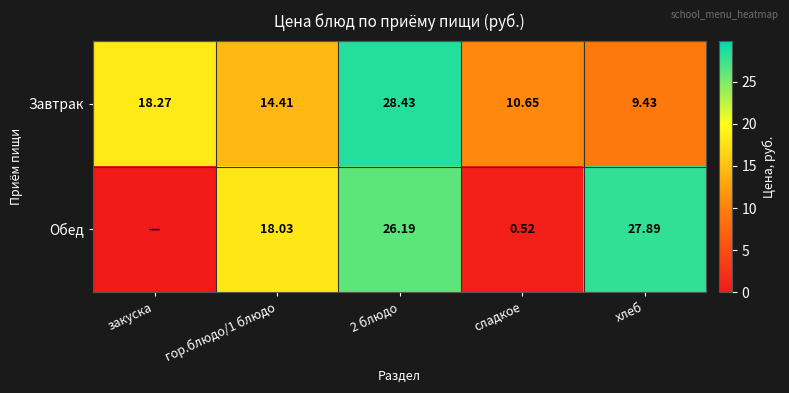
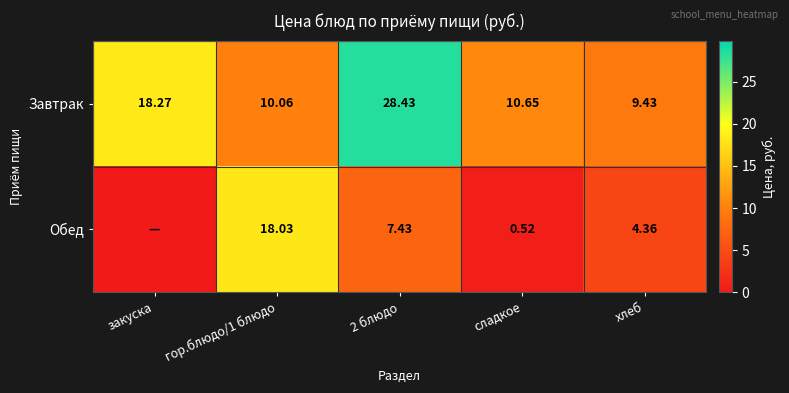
Завтрак, гор.блюдо/1 блюдо: 14.41 -> 10.06
Обед, 2 блюдо: 26.19 -> 7.43
Обед, хлеб: 27.89 -> 4.36
